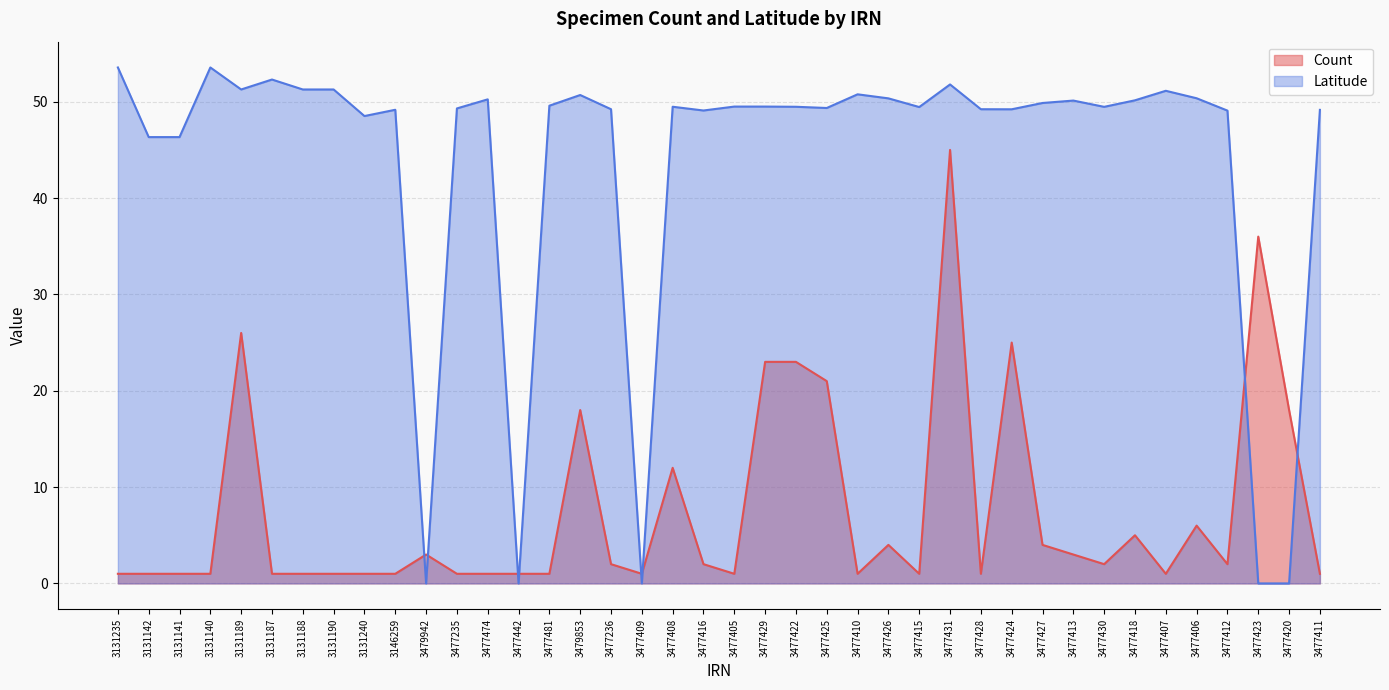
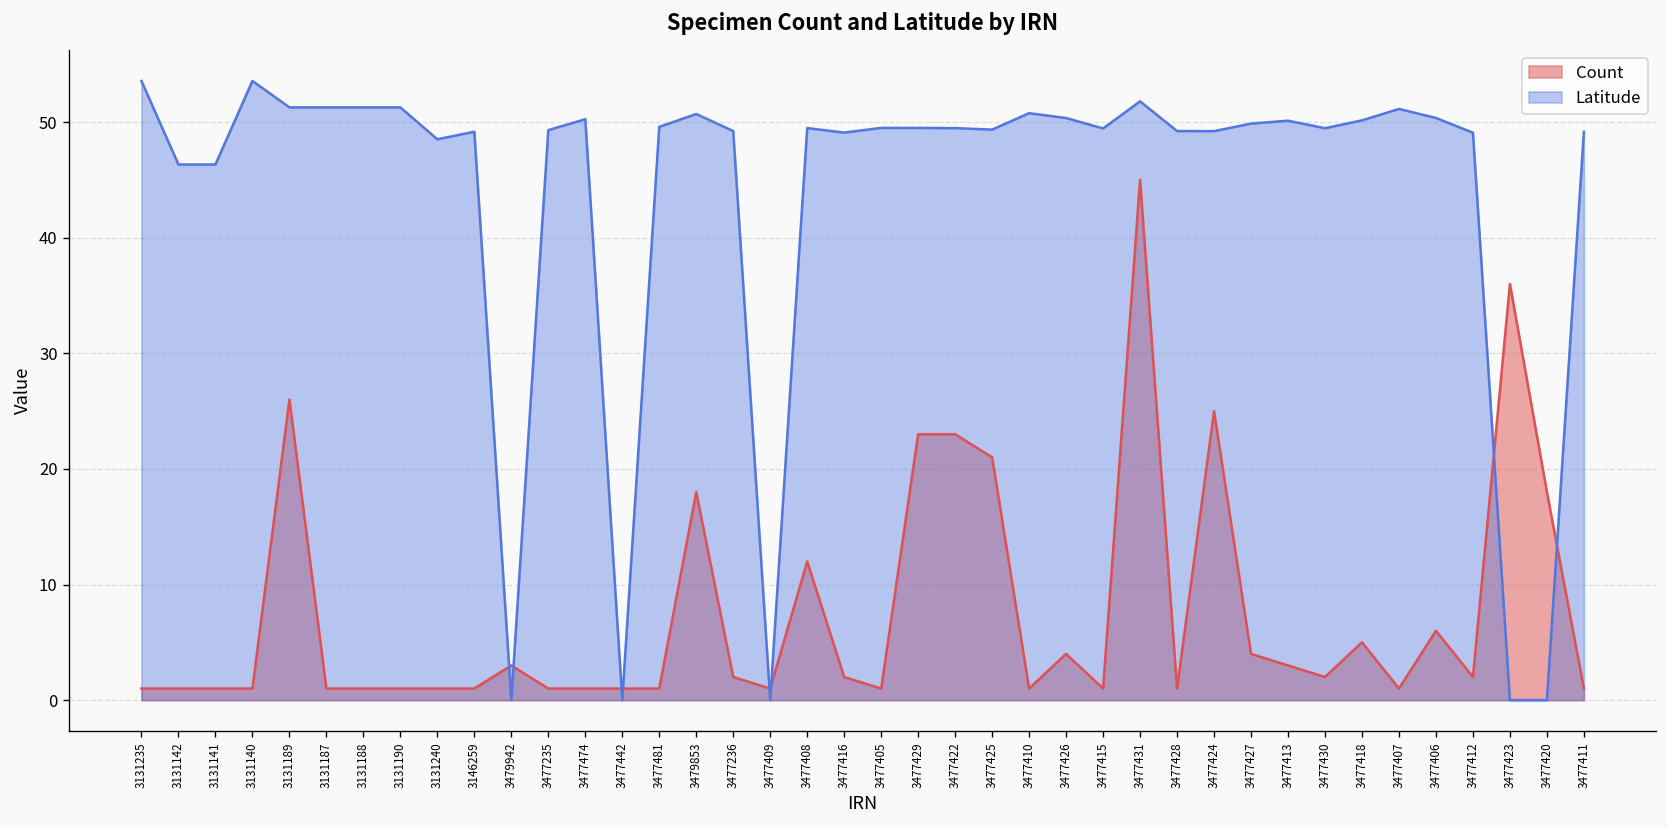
Latitude, 3131187: 52 -> 51
